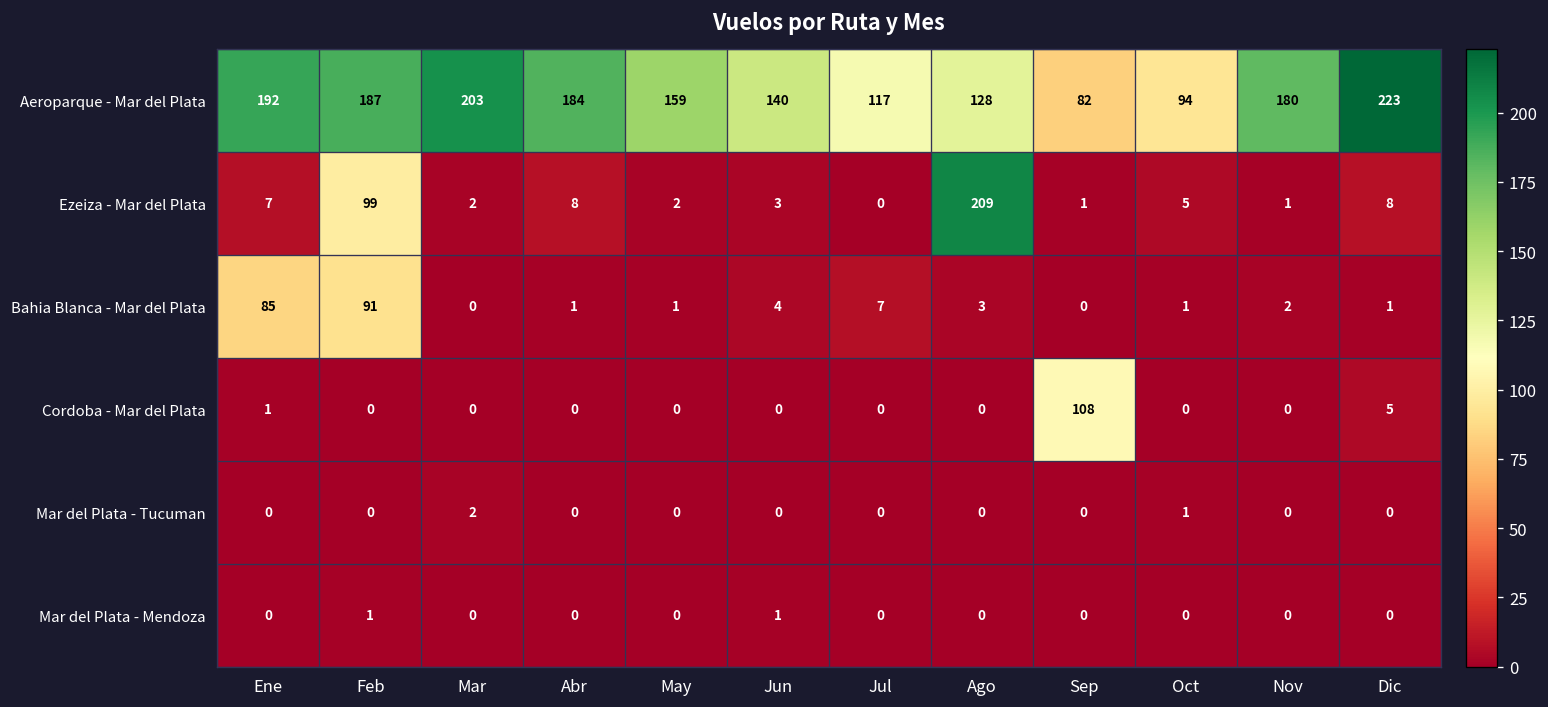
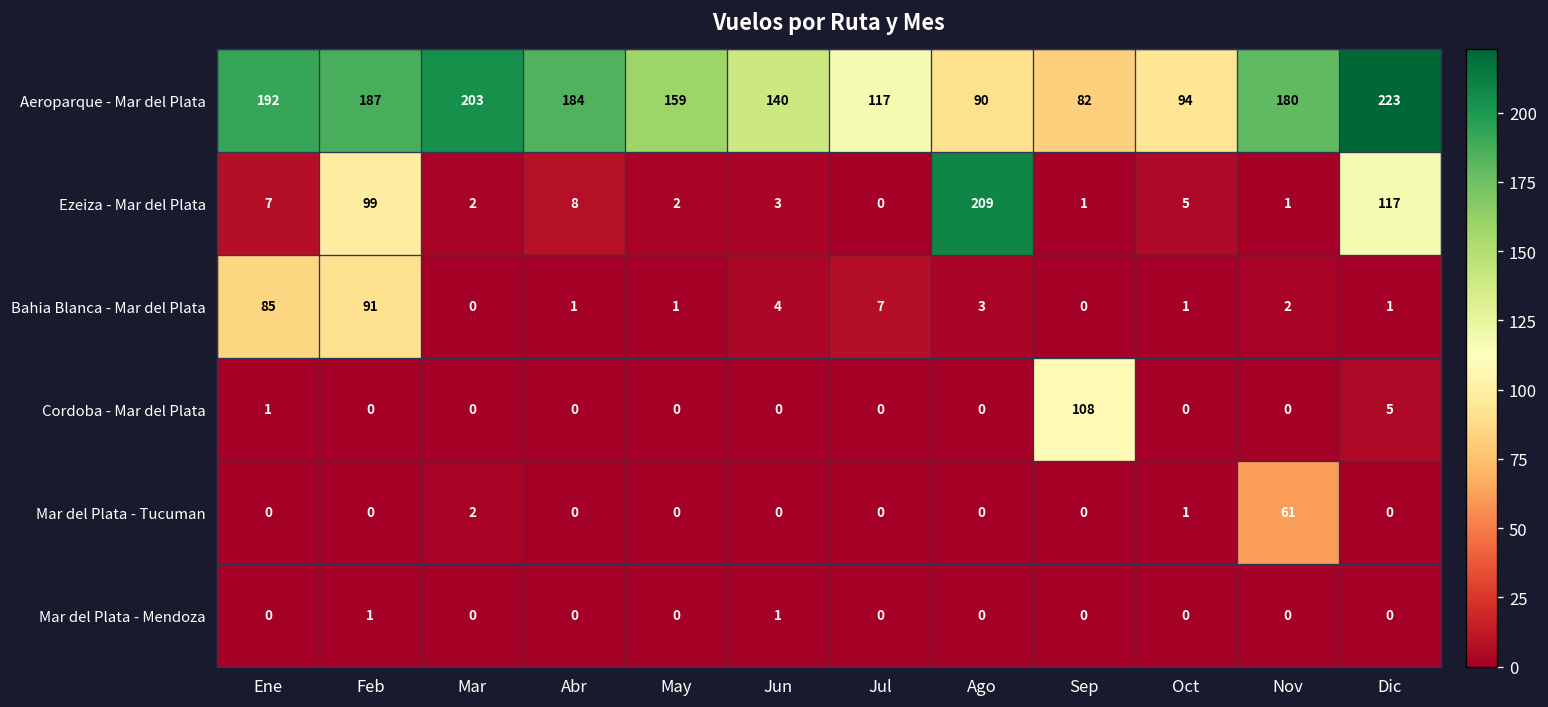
Aeroparque - Mar del Plata, Ago: 128 -> 90
Ezeiza - Mar del Plata, Dic: 8 -> 117
Mar del Plata - Tucuman, Nov: 0 -> 61
